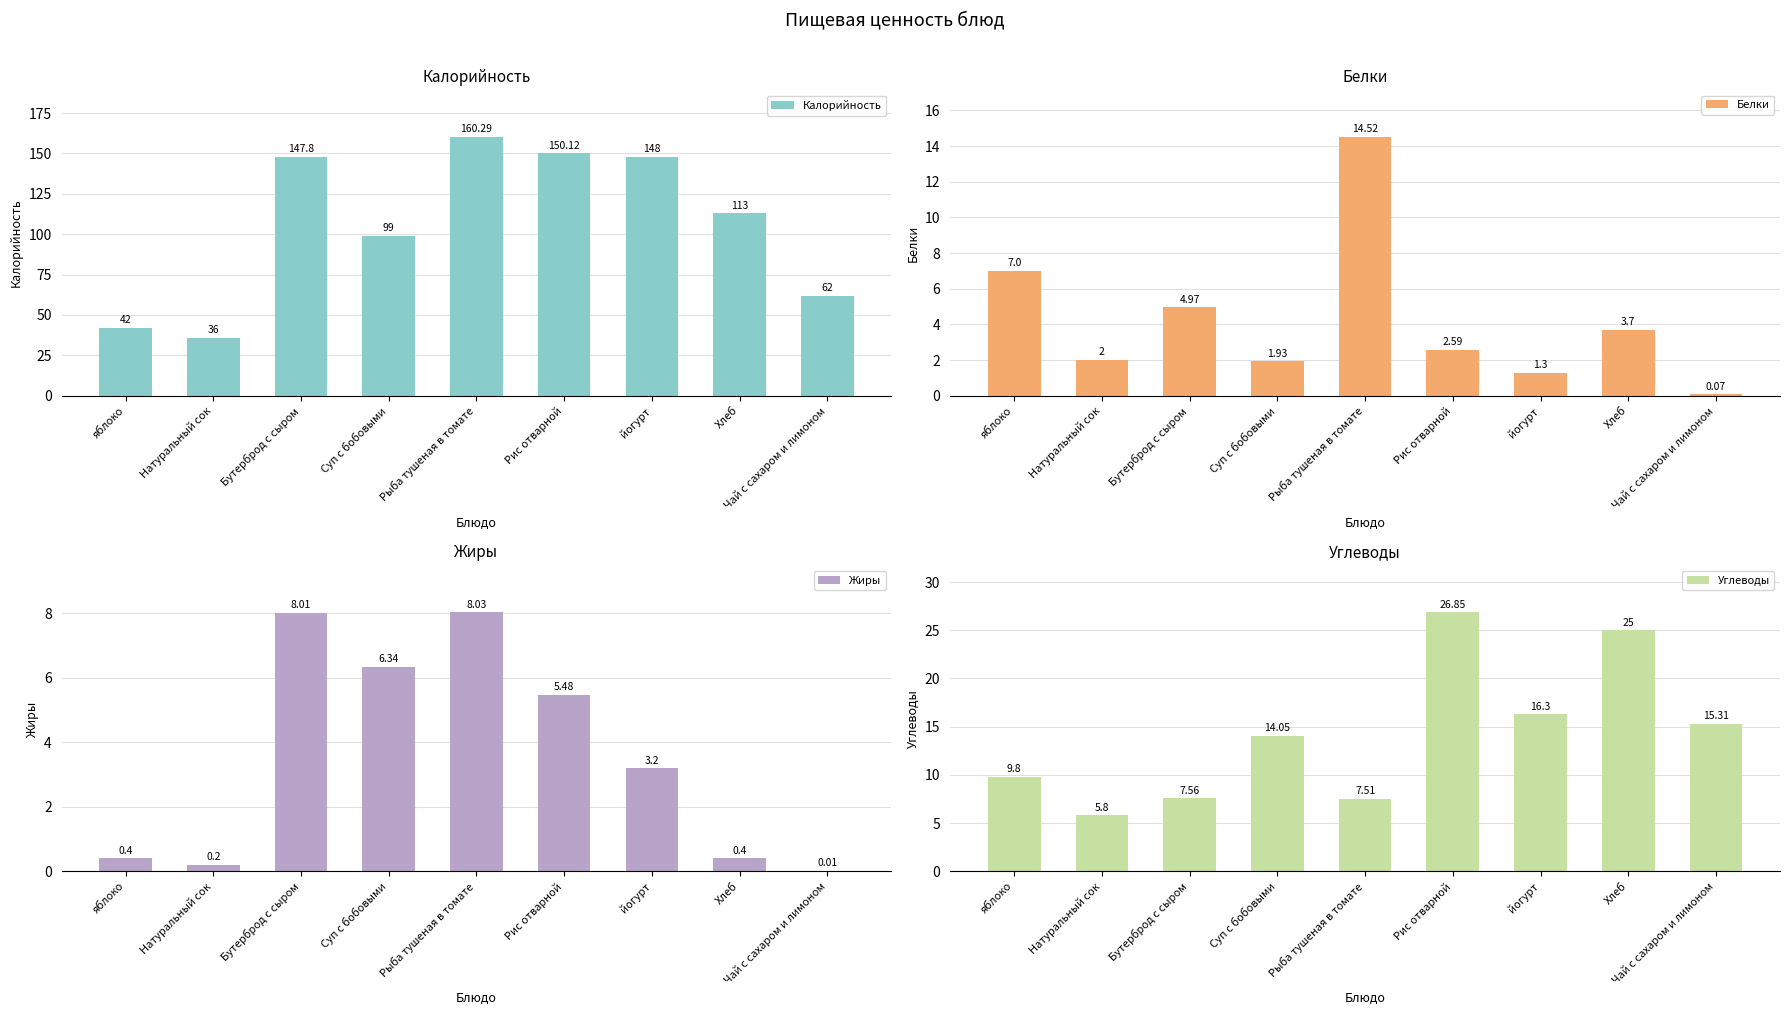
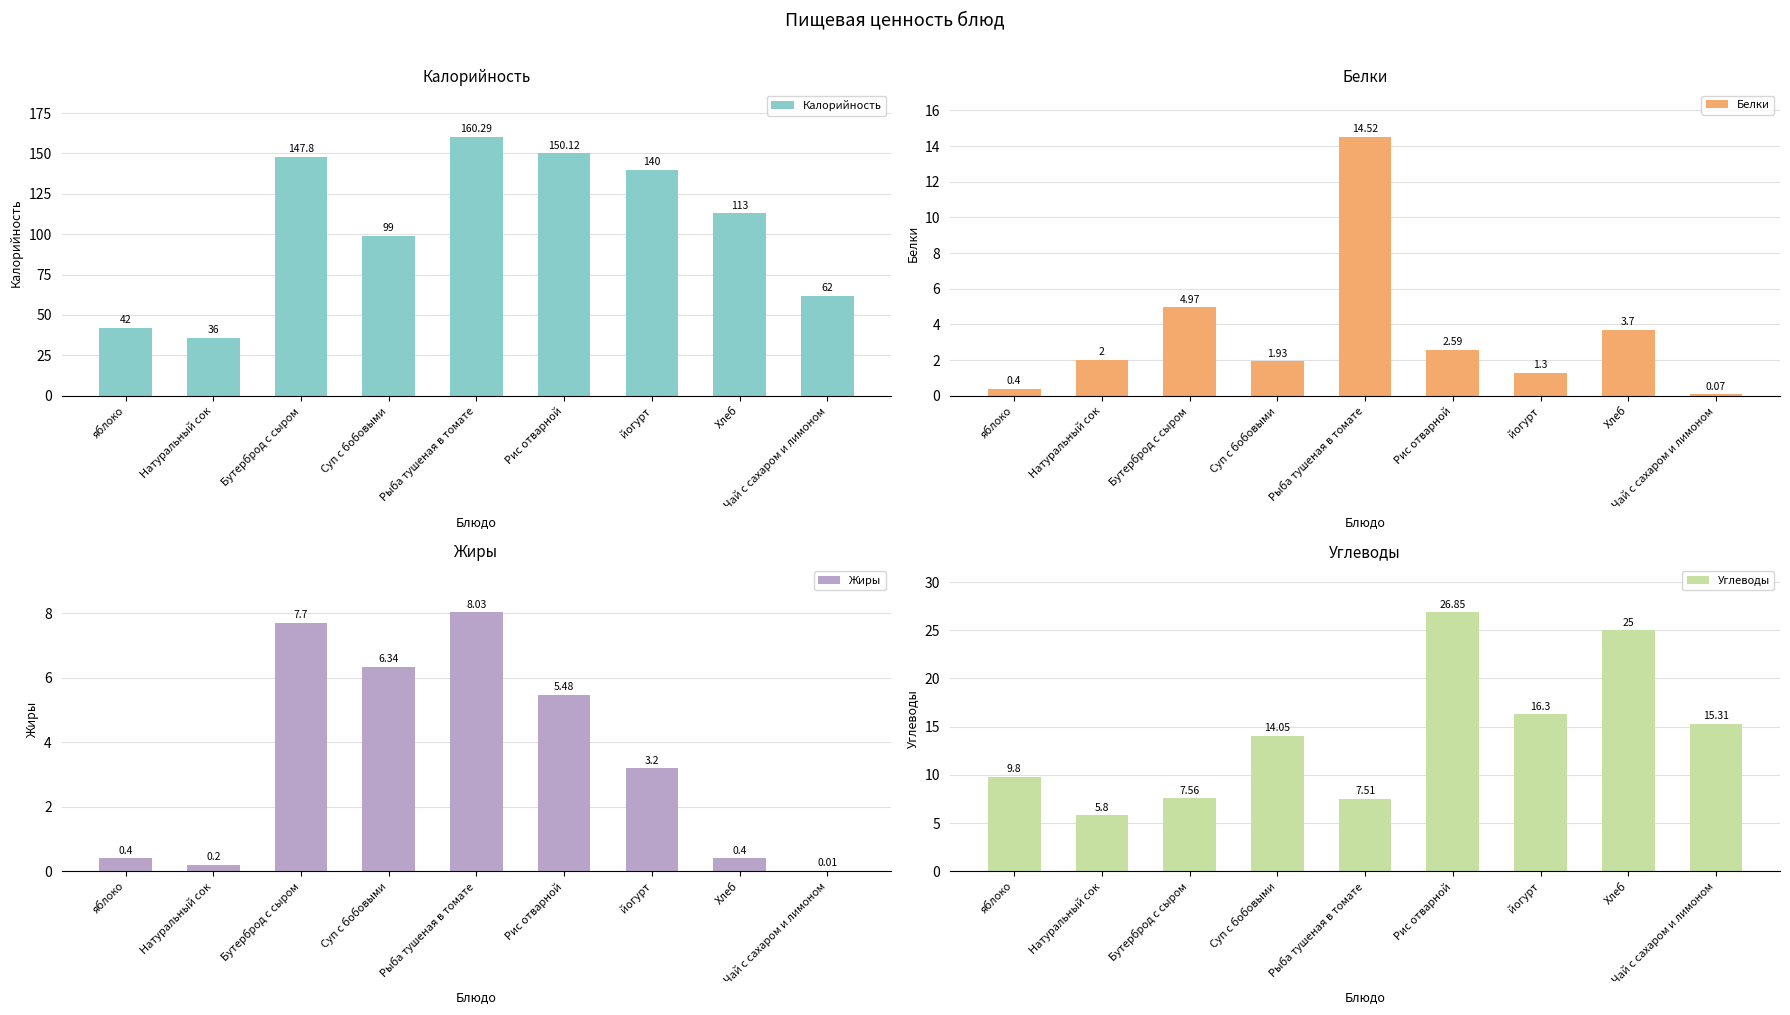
Калорийность, йогурт: 148 -> 140
Белки, яблоко: 7.0 -> 0.4
Жиры, Бутерброд с сыром: 8.01 -> 7.7
